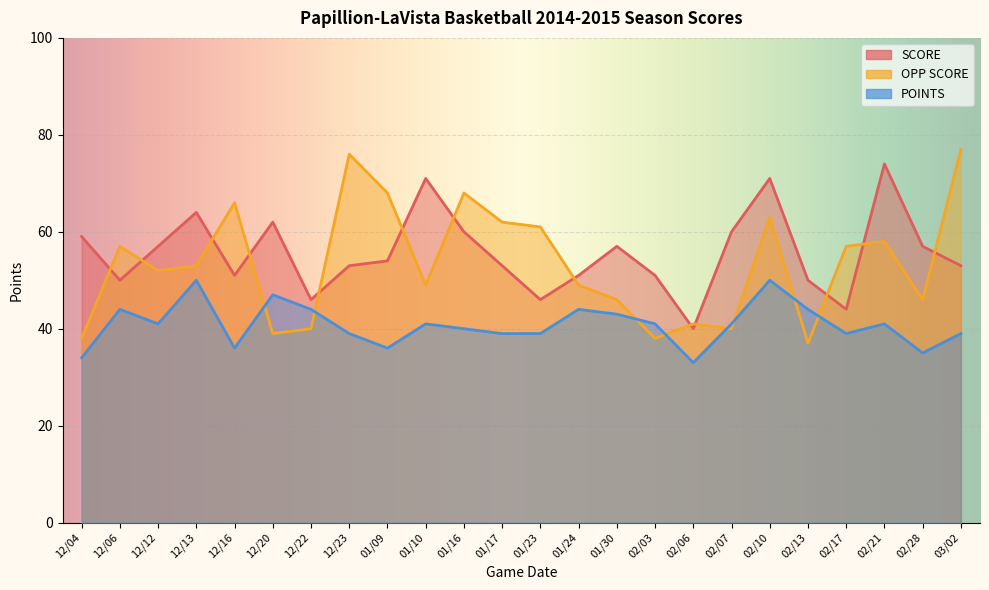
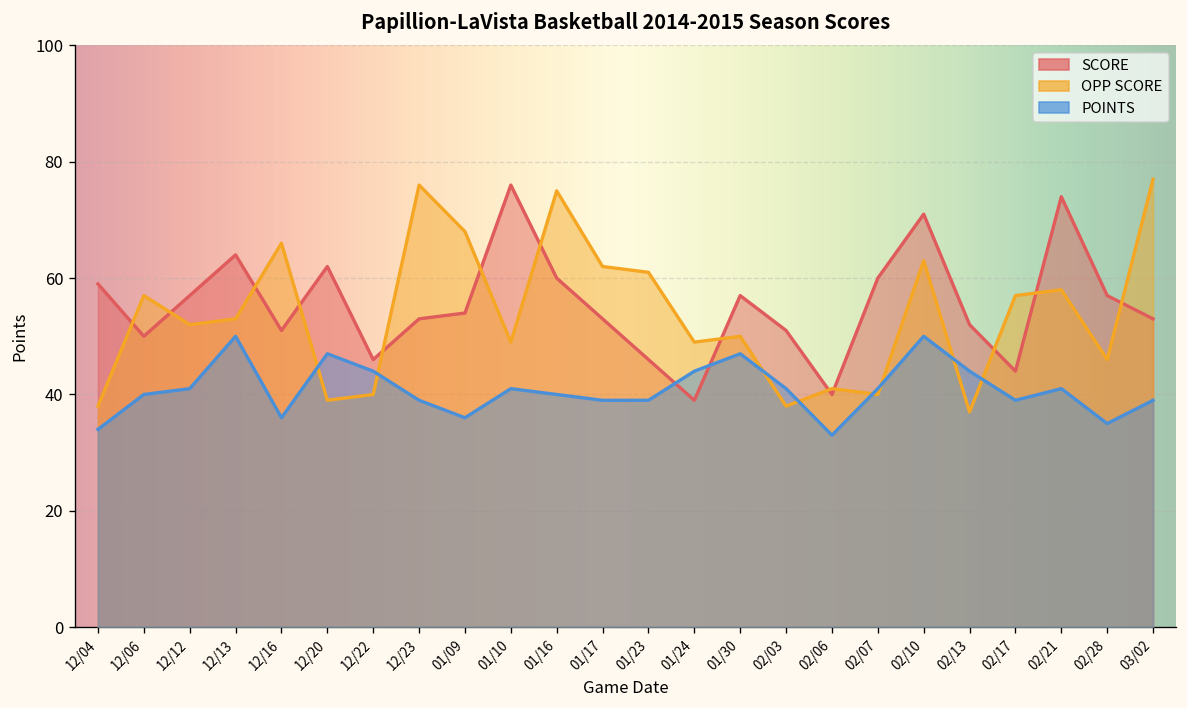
POINTS, 12/06: 44 -> 40
SCORE, 01/10: 71 -> 76
OPP SCORE, 01/16: 68 -> 75
SCORE, 01/24: 51 -> 39
OPP SCORE, 01/30: 46 -> 50
POINTS, 01/30: 43 -> 47
SCORE, 02/13: 50 -> 52
